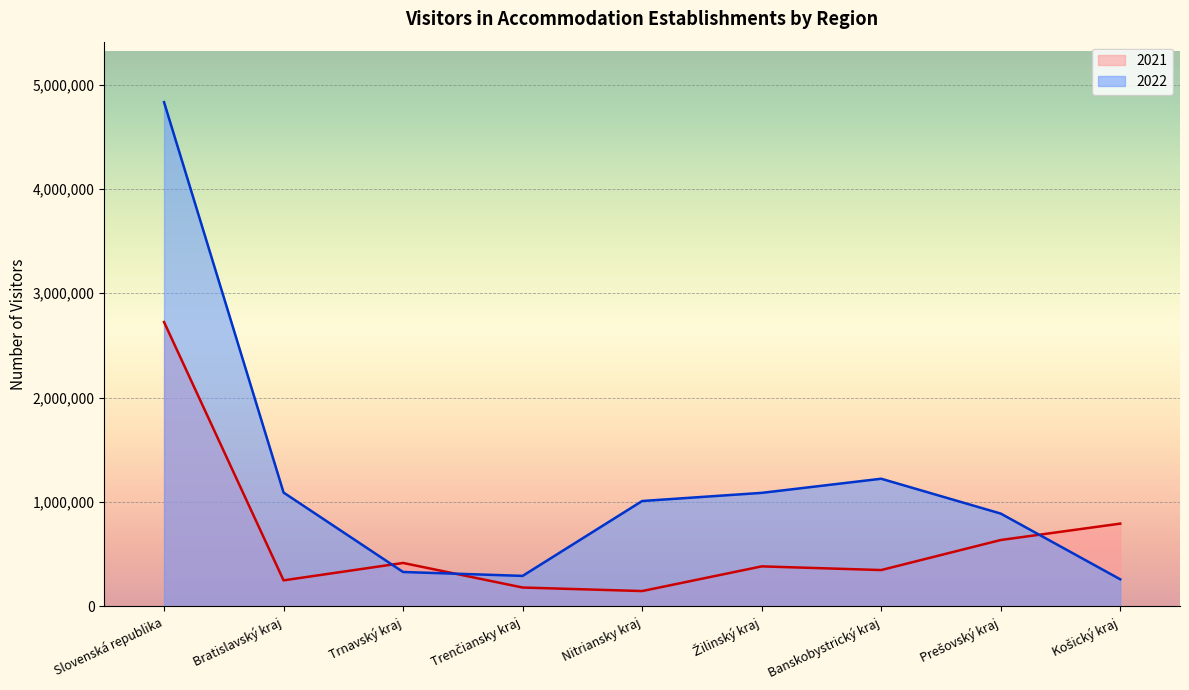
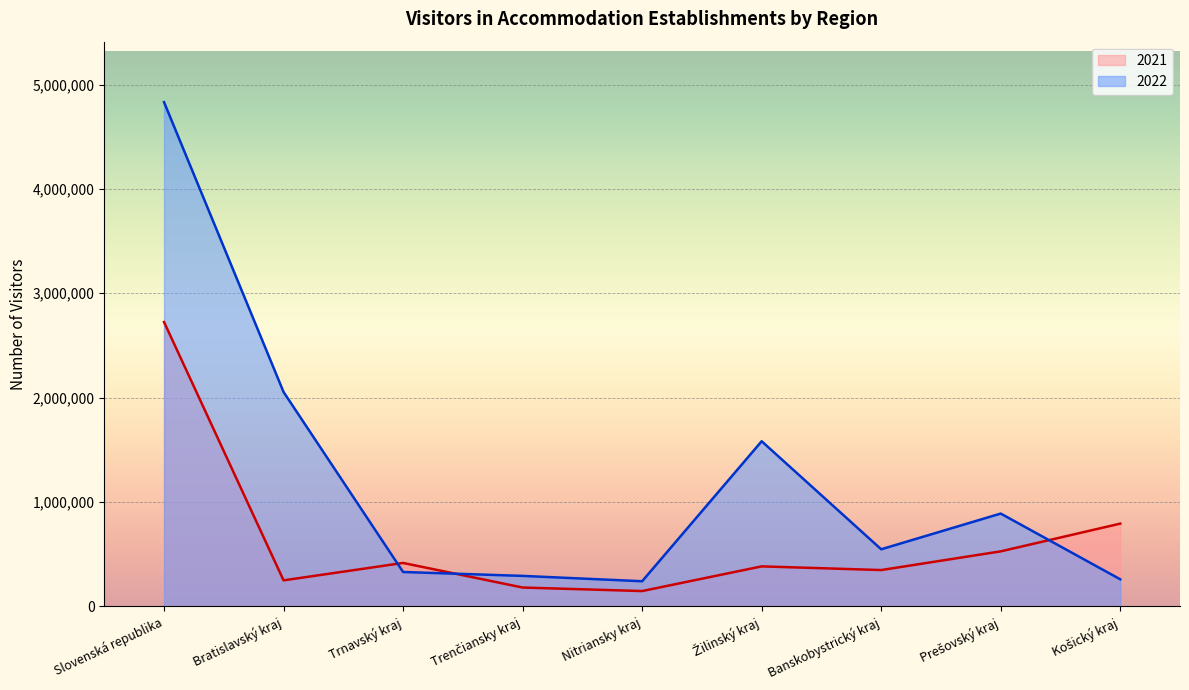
2022, Bratislavský kraj: 1,090,000 -> 2,050,000
2022, Nitriansky kraj: 1,010,000 -> 240,000
2022, Žilinský kraj: 1,090,000 -> 1,580,000
2022, Banskobystrický kraj: 1,220,000 -> 550,000
2021, Prešovský kraj: 640,000 -> 530,000
